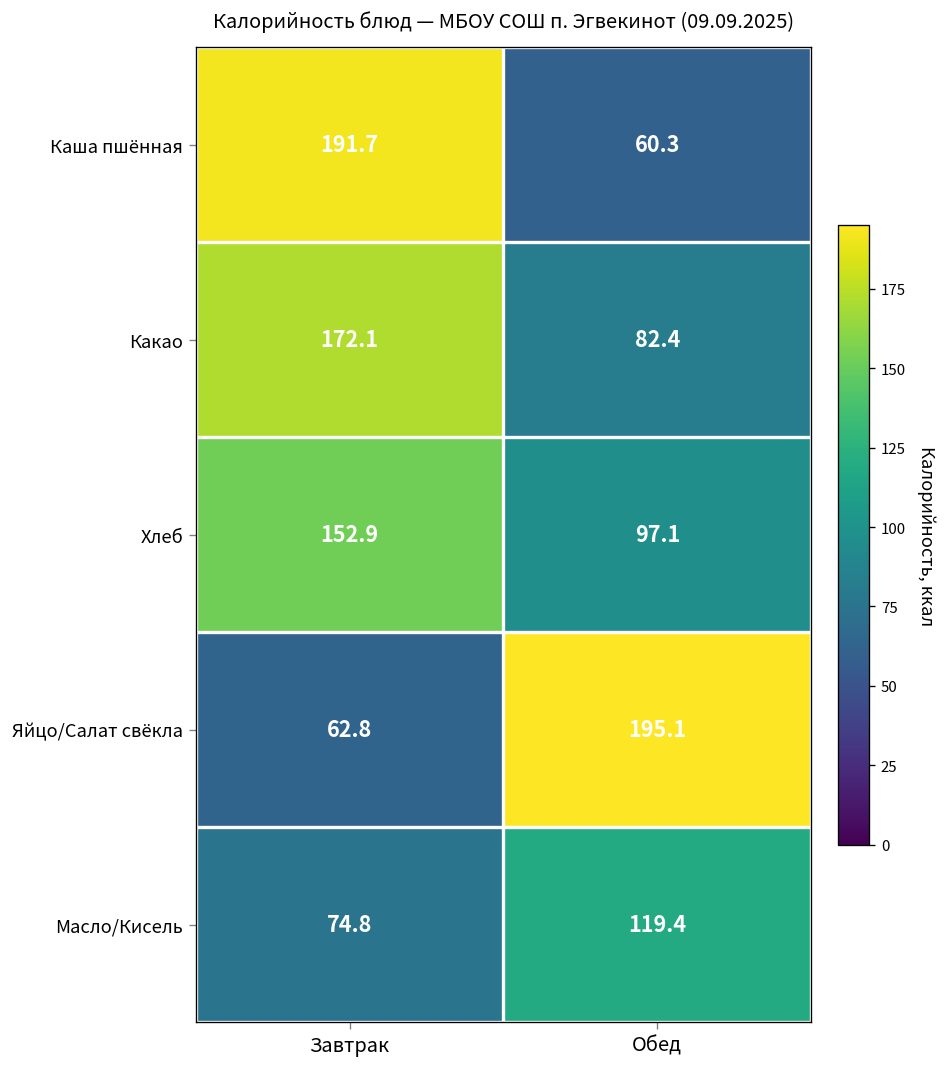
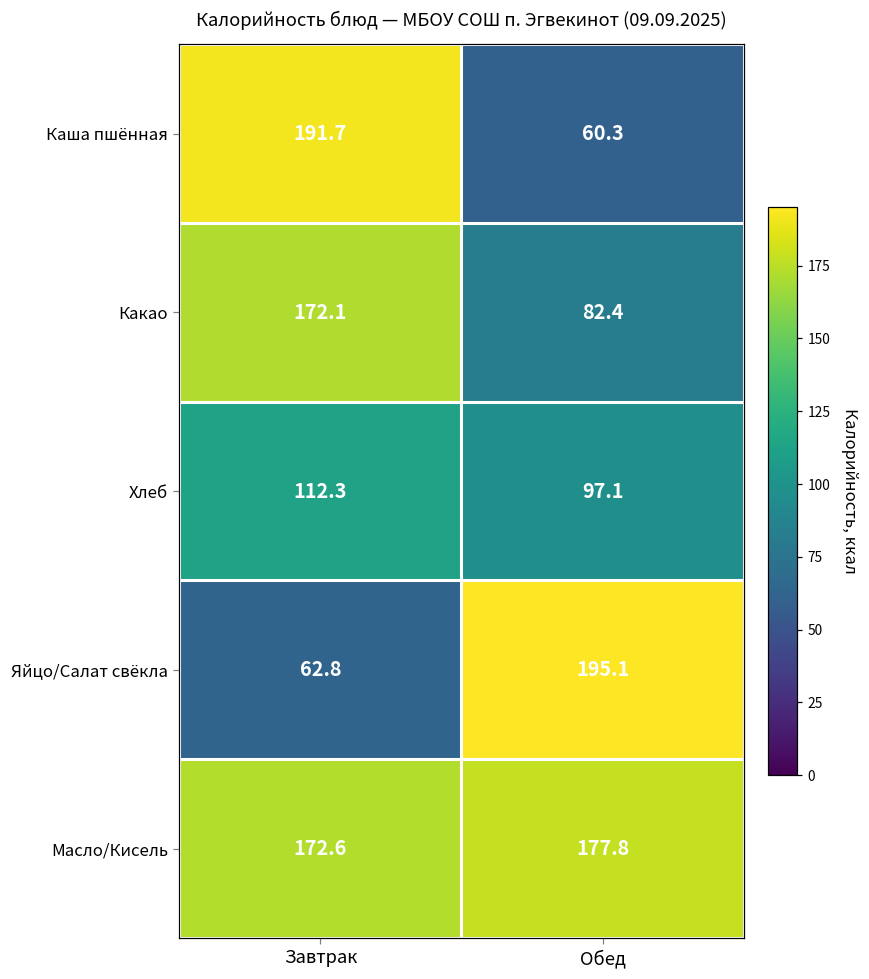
Хлеб, Завтрак: 152.9 -> 112.3
Масло/Кисель, Завтрак: 74.8 -> 172.6
Масло/Кисель, Обед: 119.4 -> 177.8
